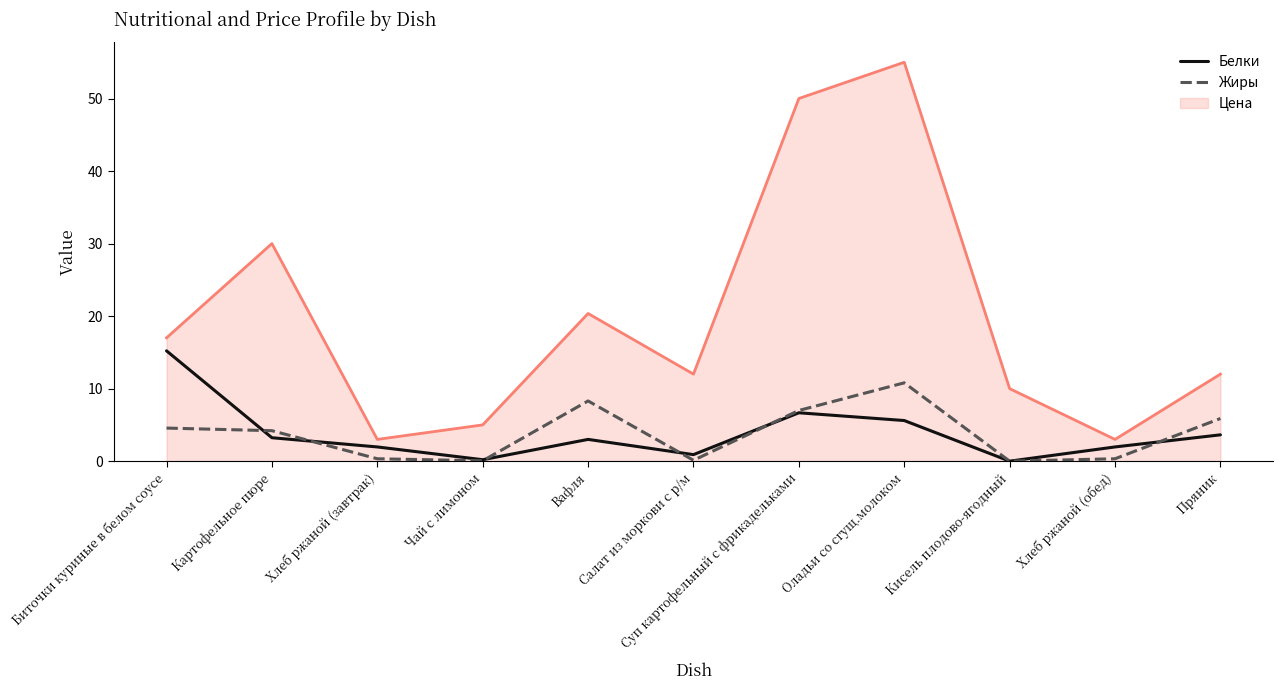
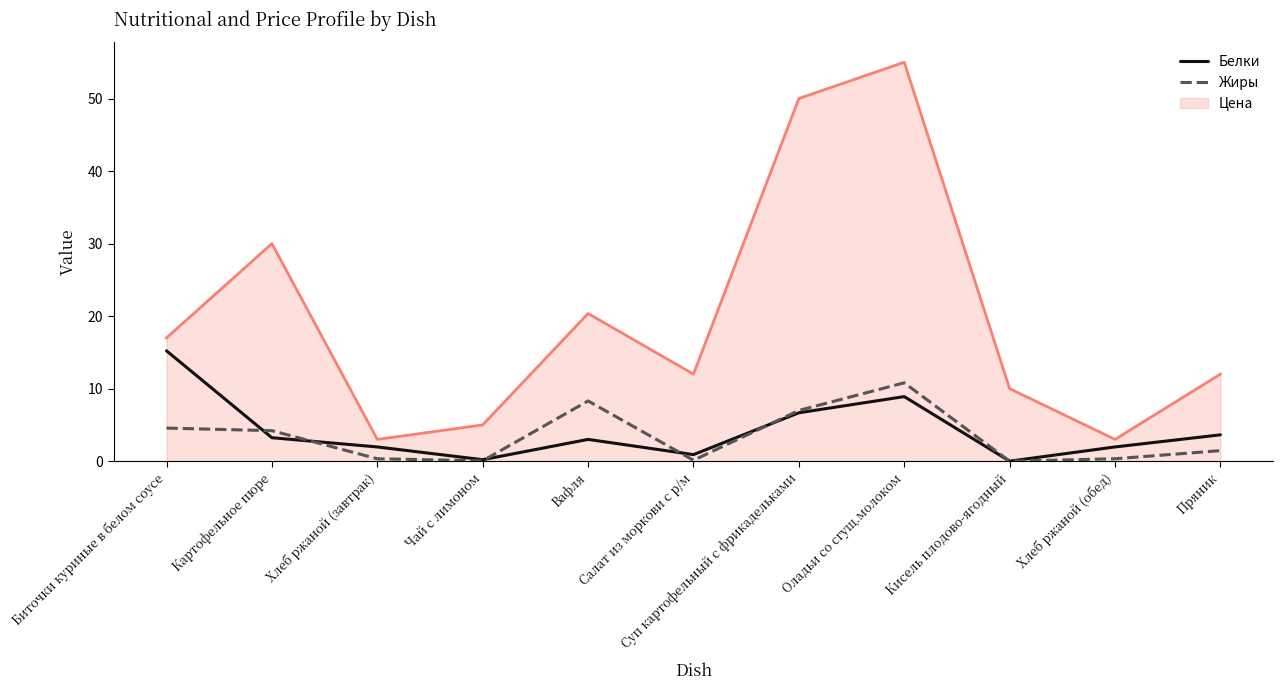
Белки, Оладьи со сгущ.молоком: 6 -> 9
Жиры, Пряник: 6 -> 1
